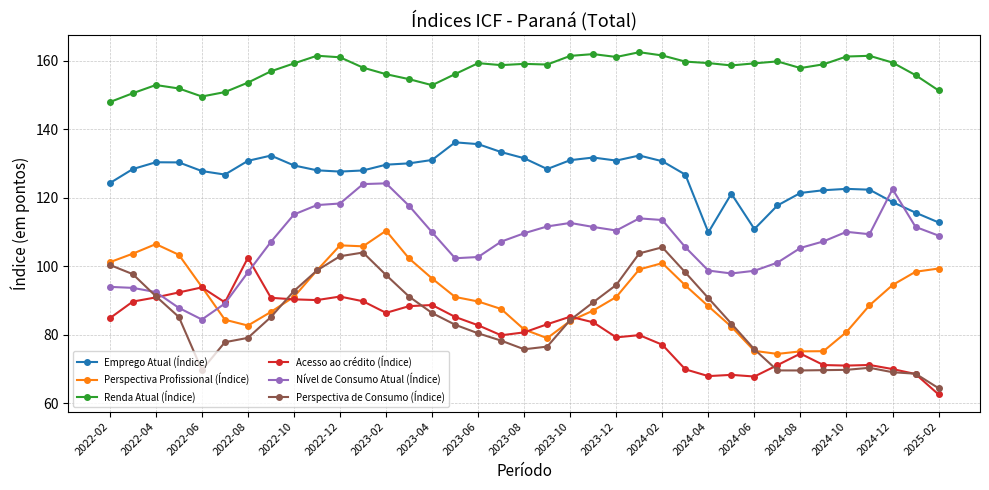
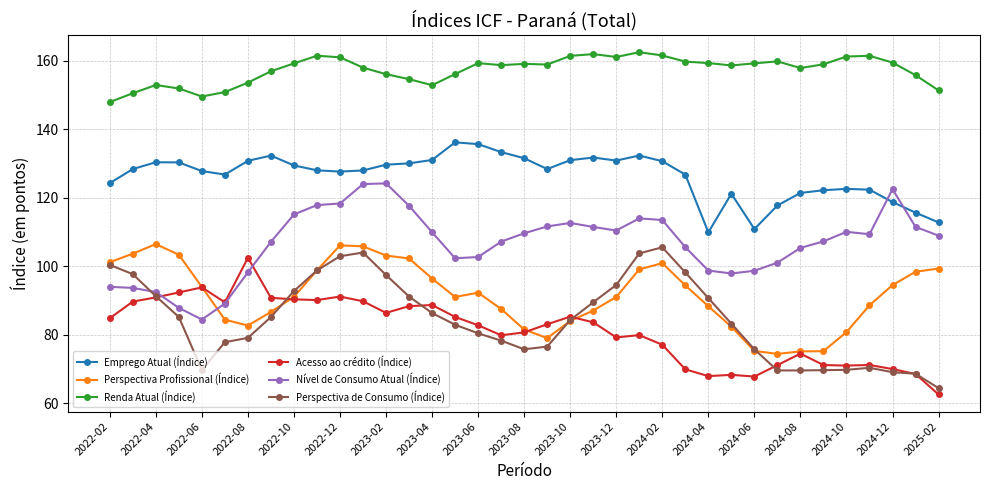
Perspectiva Profissional (Índice), 2023-02: 110 -> 103
Perspectiva Profissional (Índice), 2023-06: 90 -> 92
